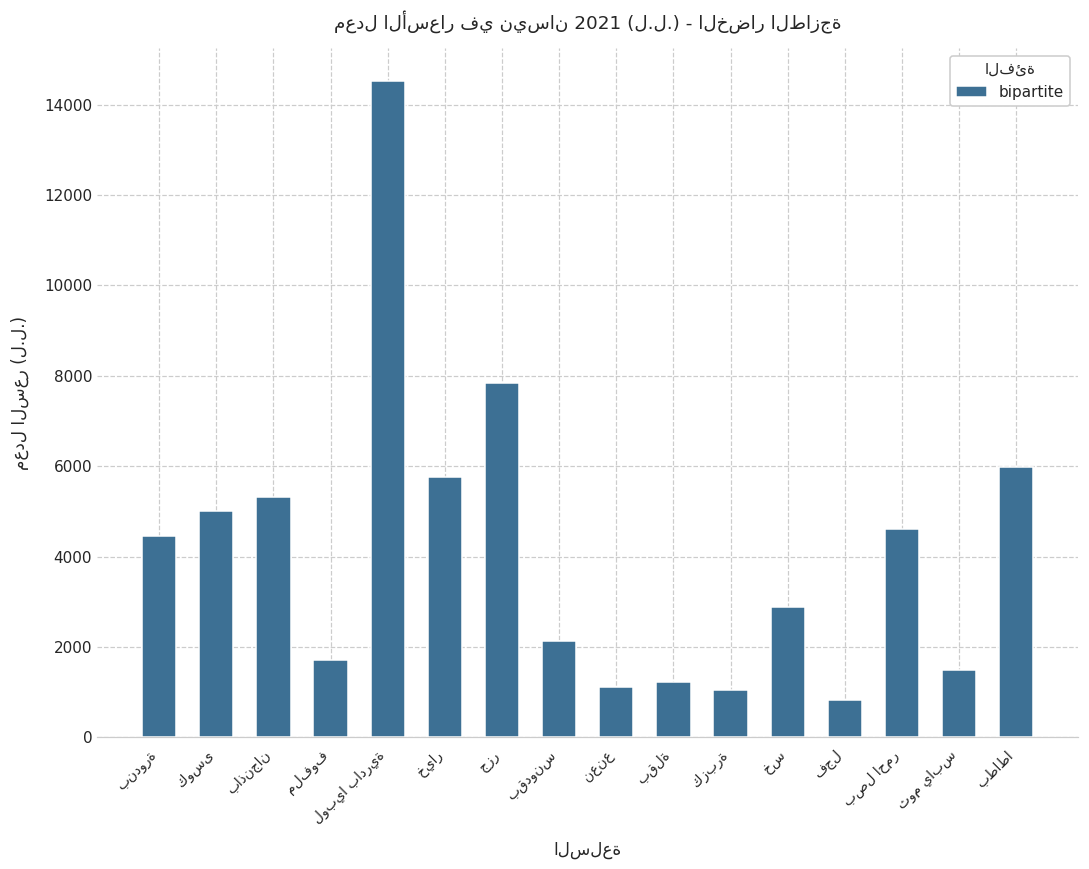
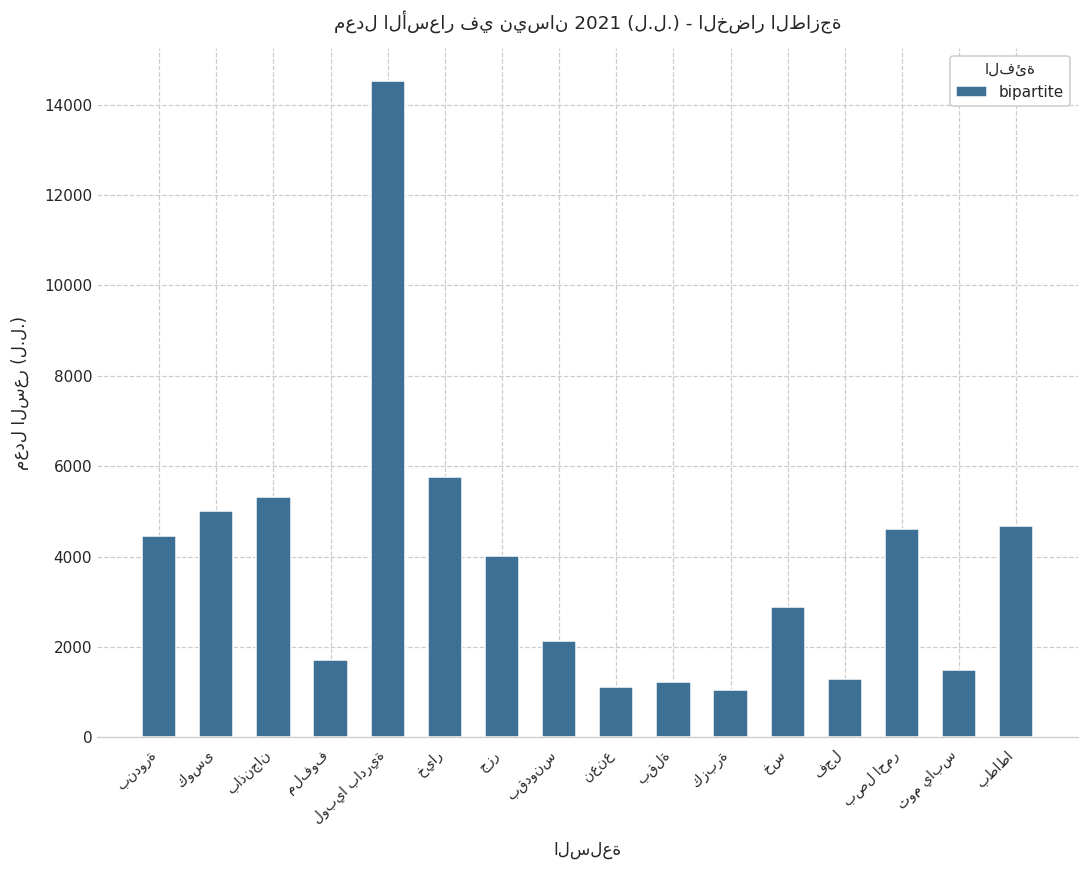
جزر: 7800 -> 4000
فجل: 800 -> 1300
بطاطا: 6000 -> 4700
